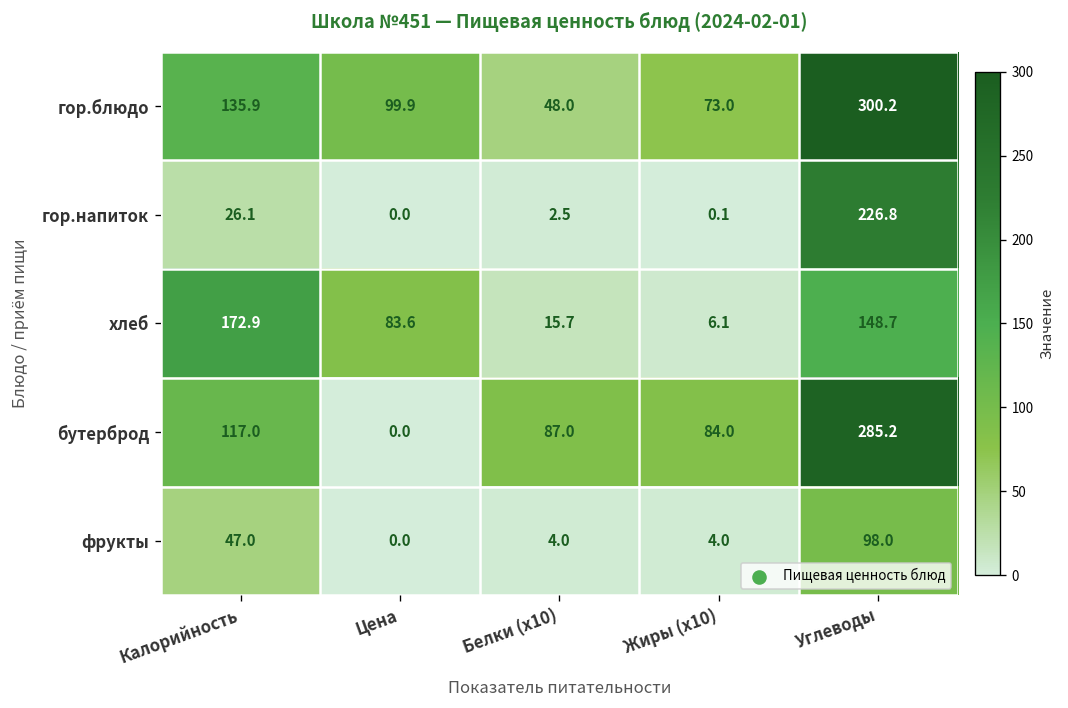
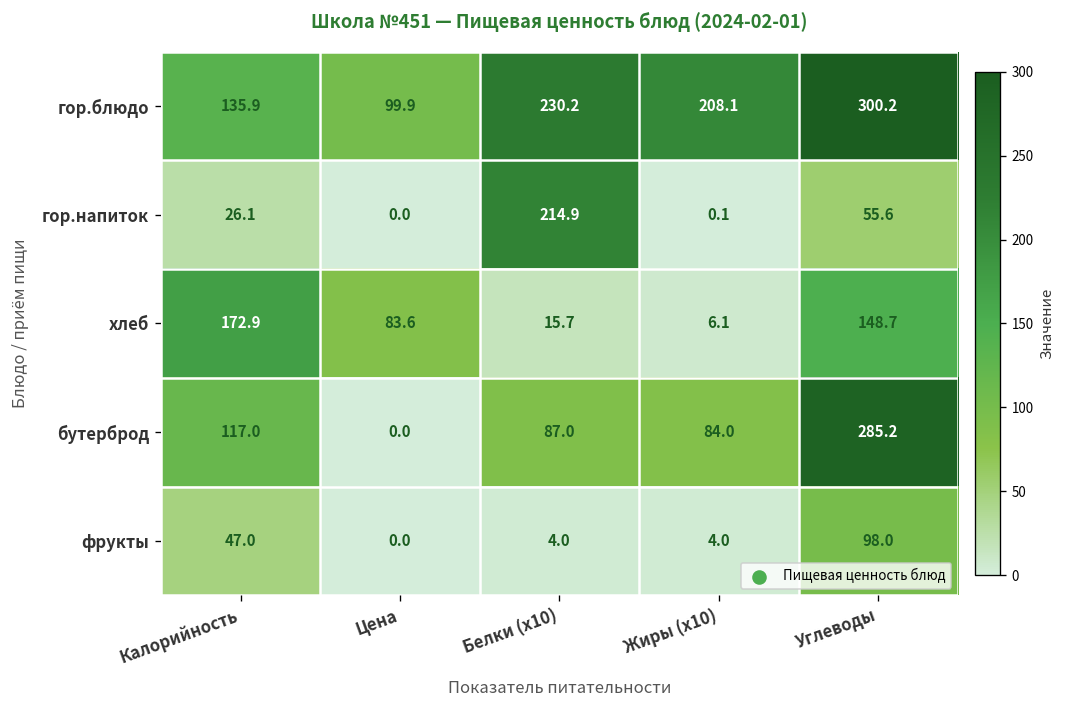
гор.блюдо, Белки (x10): 48.0 -> 230.2
гор.блюдо, Жиры (x10): 73.0 -> 208.1
гор.напиток, Белки (x10): 2.5 -> 214.9
гор.напиток, Углеводы: 226.8 -> 55.6
